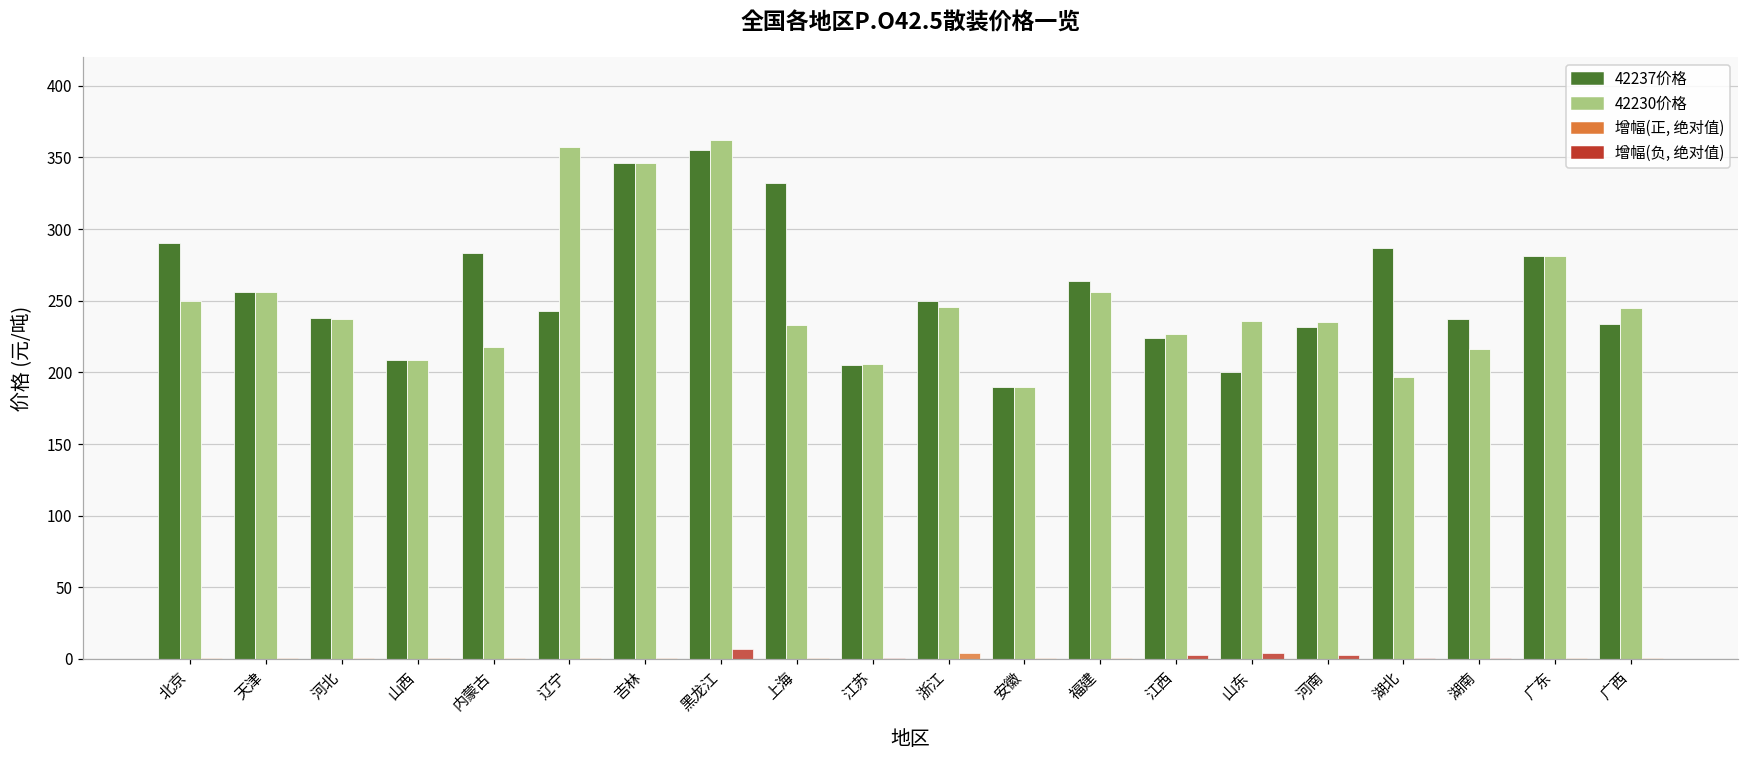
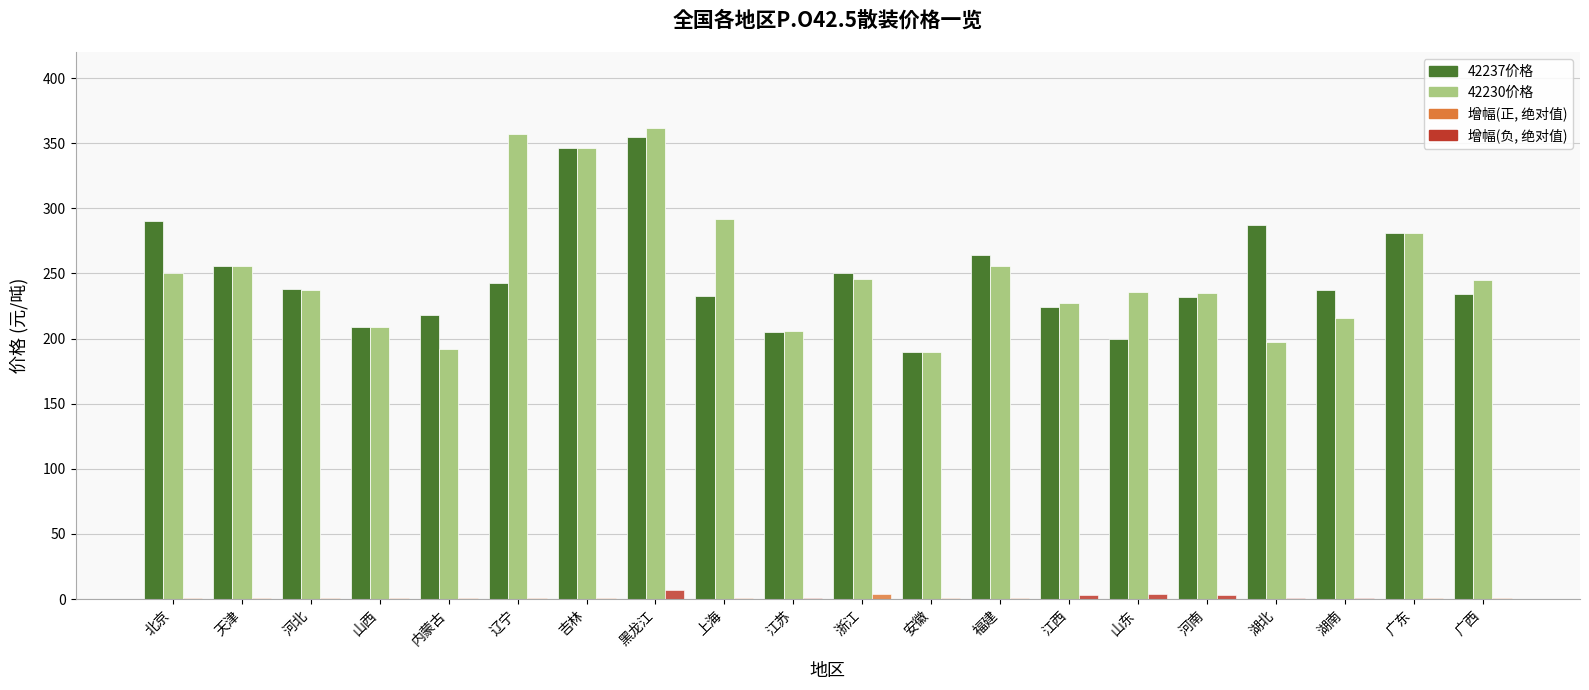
42237价格, 内蒙古: 283 -> 218
42230价格, 内蒙古: 218 -> 192
42237价格, 上海: 332 -> 233
42230价格, 上海: 233 -> 292
